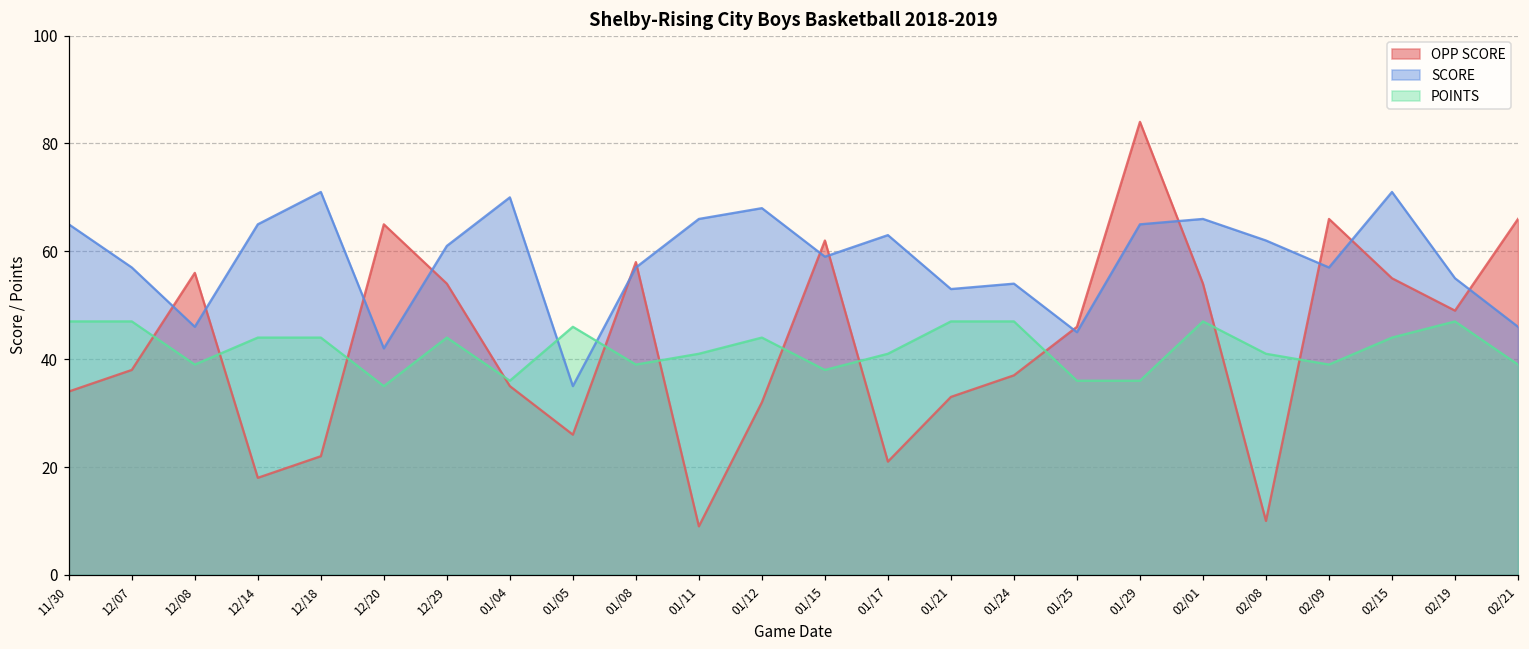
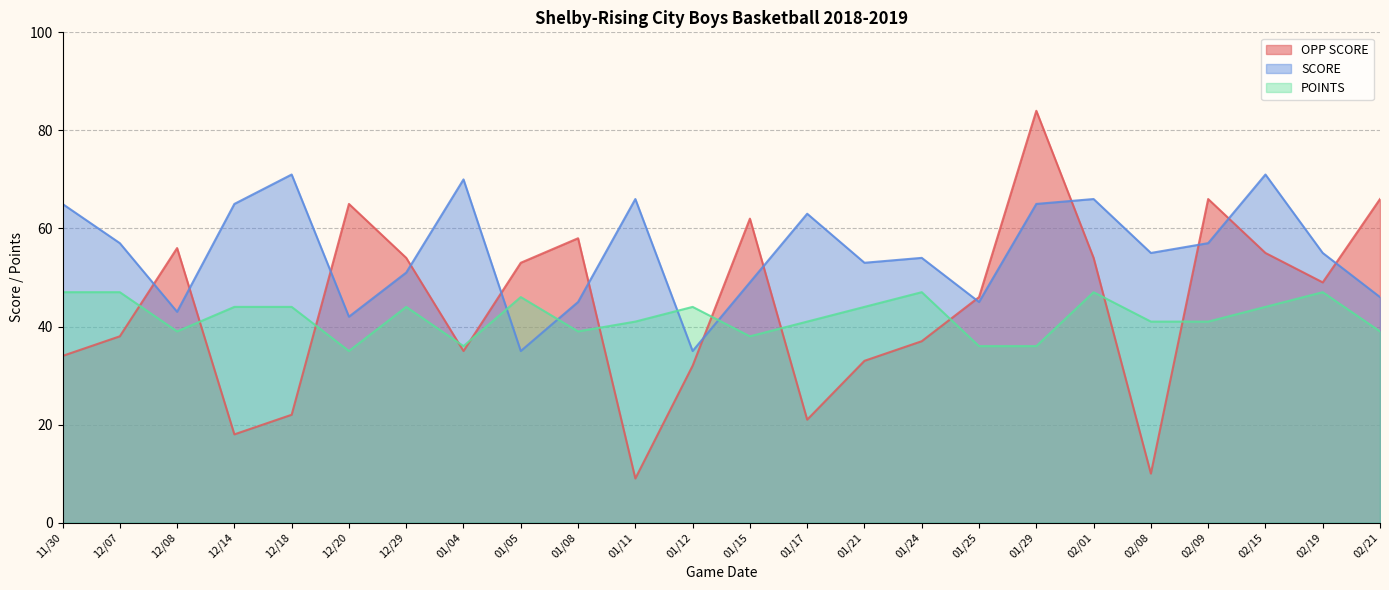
SCORE, 12/08: 46 -> 43
SCORE, 12/29: 61 -> 51
OPP SCORE, 01/05: 26 -> 53
SCORE, 01/08: 57 -> 45
SCORE, 01/12: 68 -> 35
SCORE, 01/15: 59 -> 49
POINTS, 01/21: 47 -> 44
SCORE, 02/08: 62 -> 55
POINTS, 02/09: 39 -> 41
